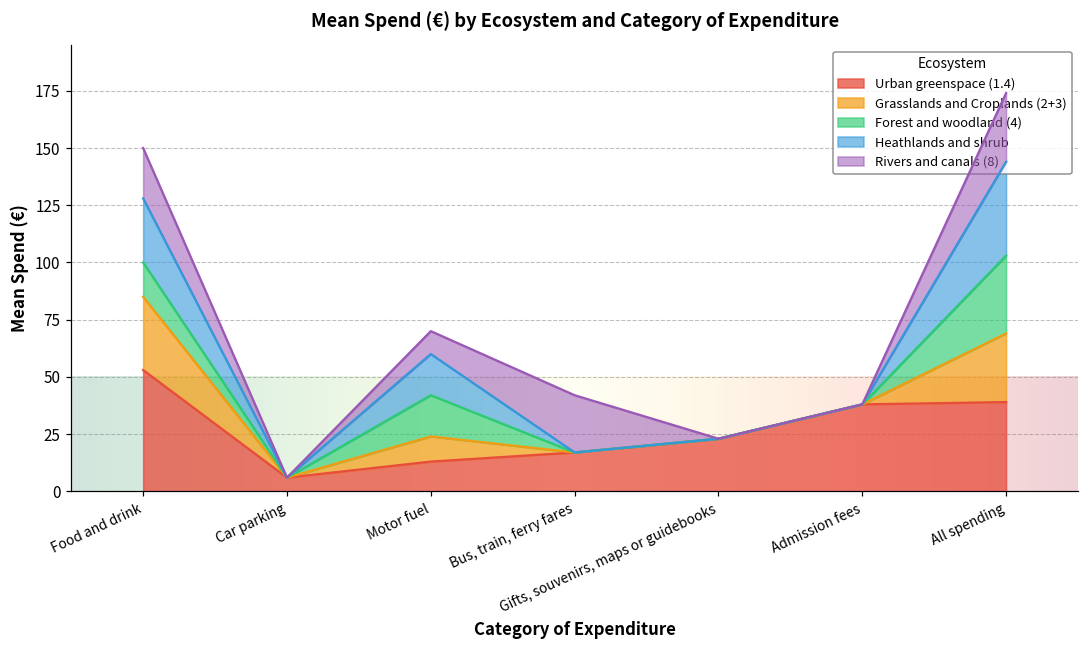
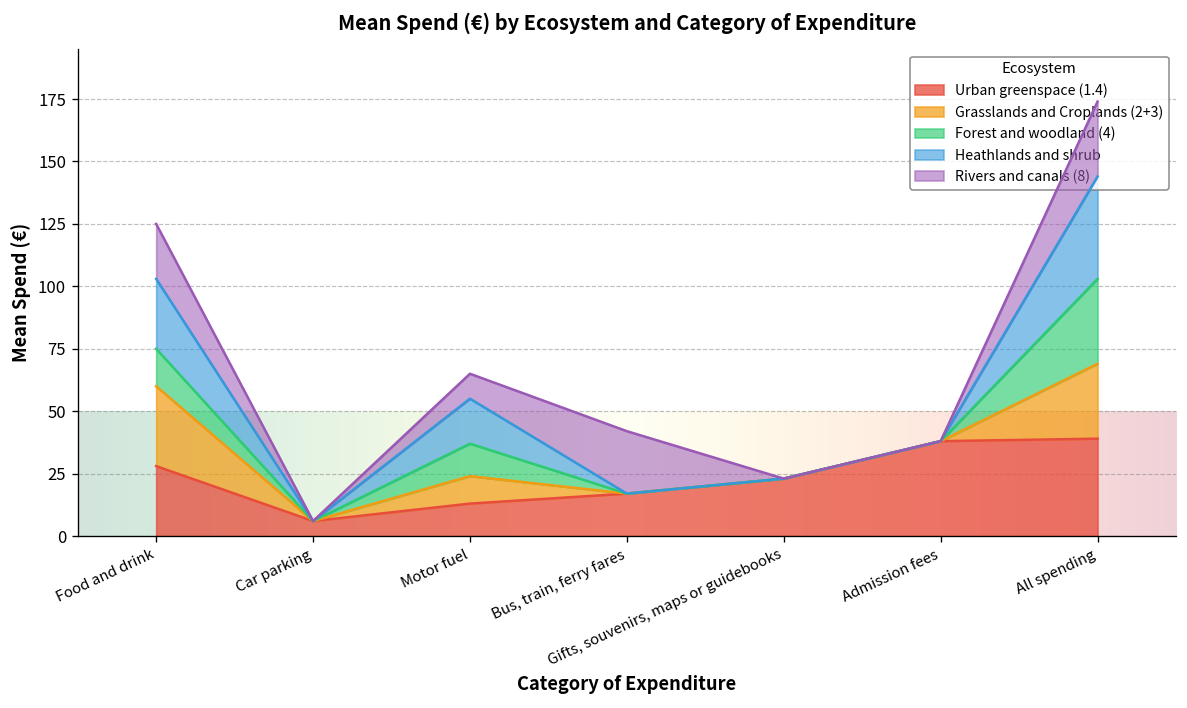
Urban greenspace (1.4), Food and drink: 53 -> 28
Forest and woodland (4), Motor fuel: 18 -> 13
